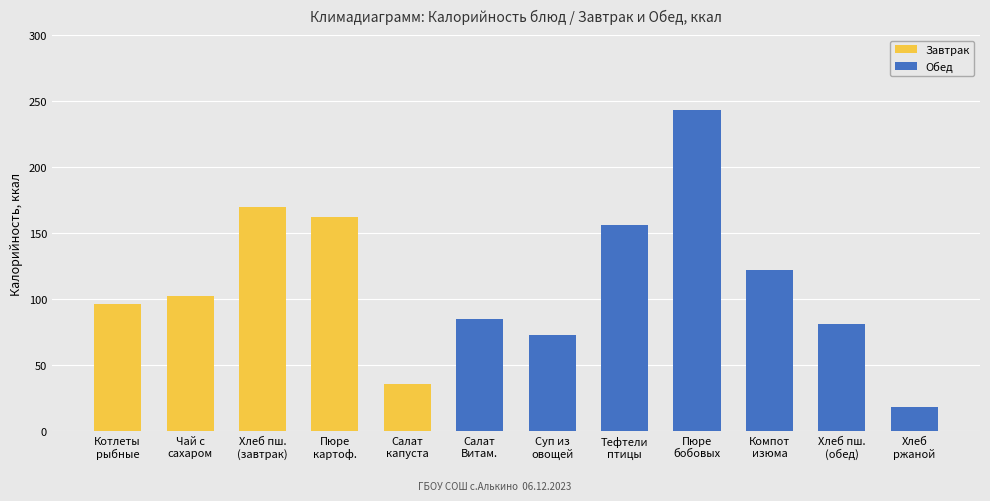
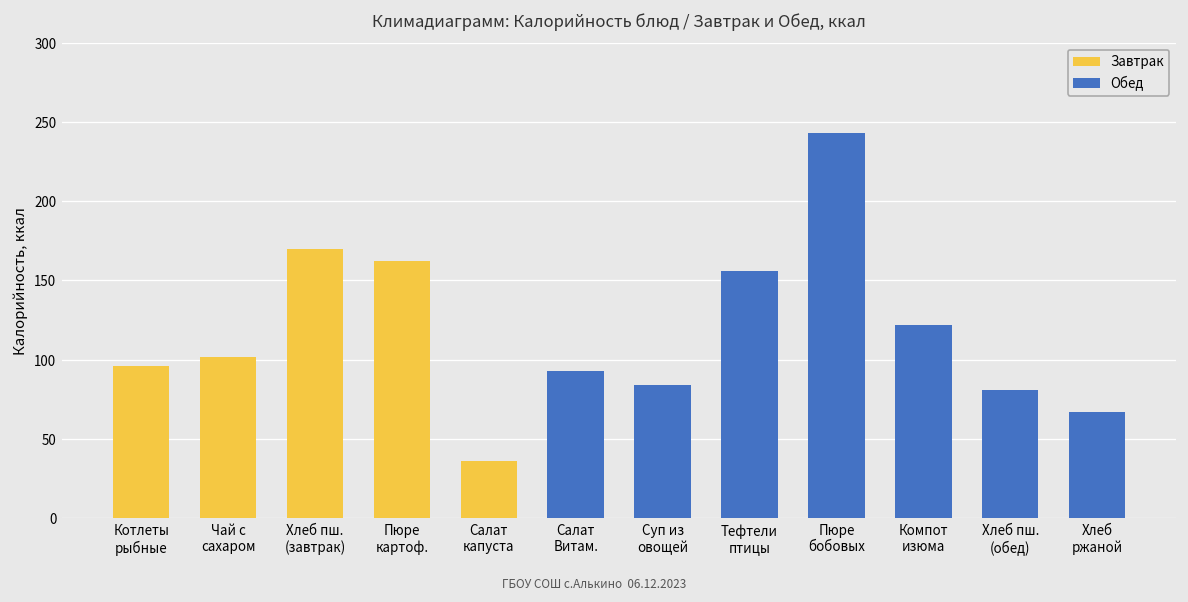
Обед, Салат Витам.: 85 -> 93
Обед, Суп из овощей: 73 -> 84
Обед, Хлеб ржаной: 18 -> 67
